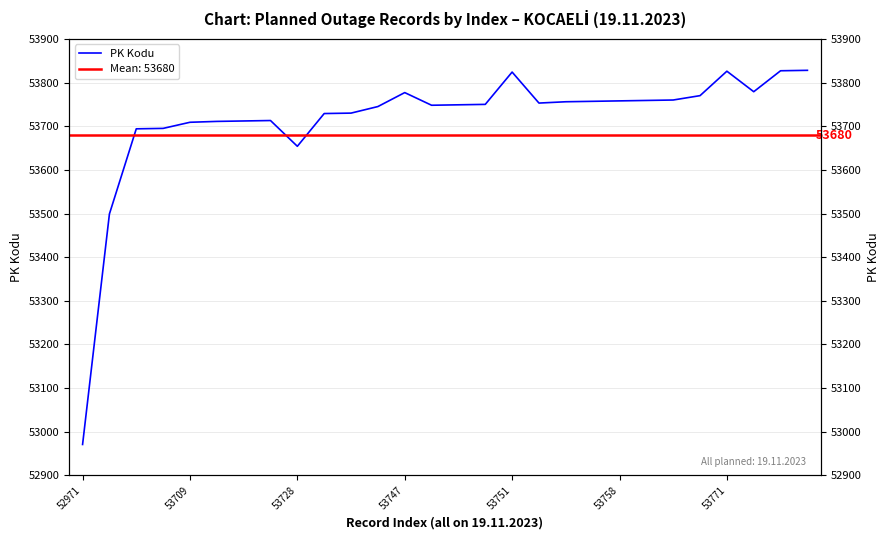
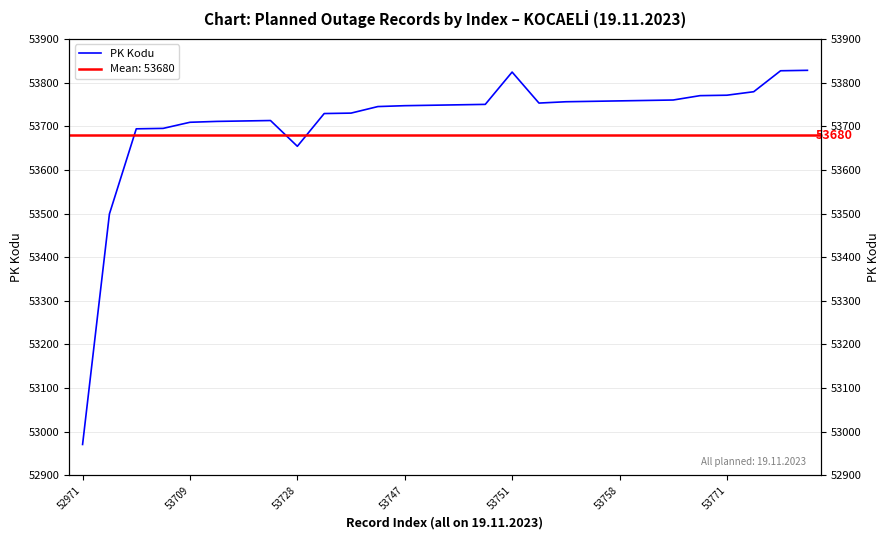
53747: 53780 -> 53750
53771: 53830 -> 53770
